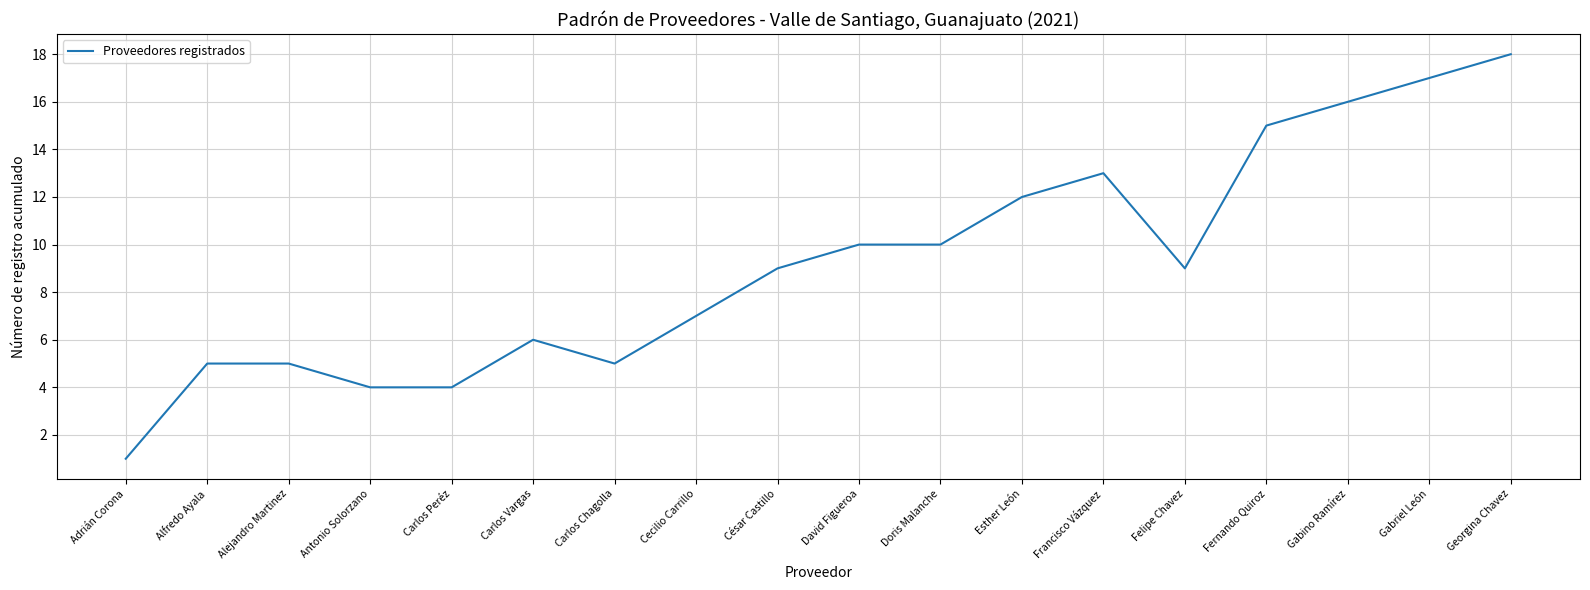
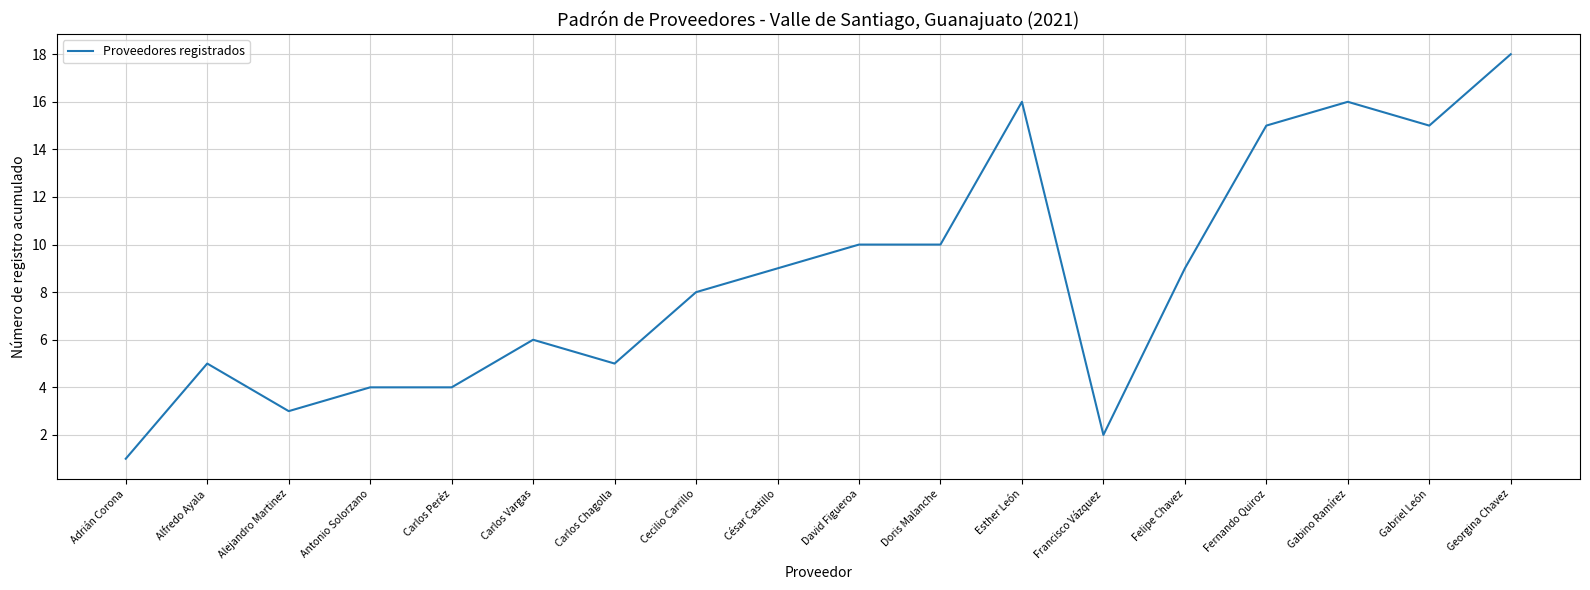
Alejandro Martinez: 5 -> 3
Cecilio Carrillo: 7 -> 8
Esther León: 12 -> 16
Francisco Vázquez: 13 -> 2
Gabriel León: 17 -> 15
